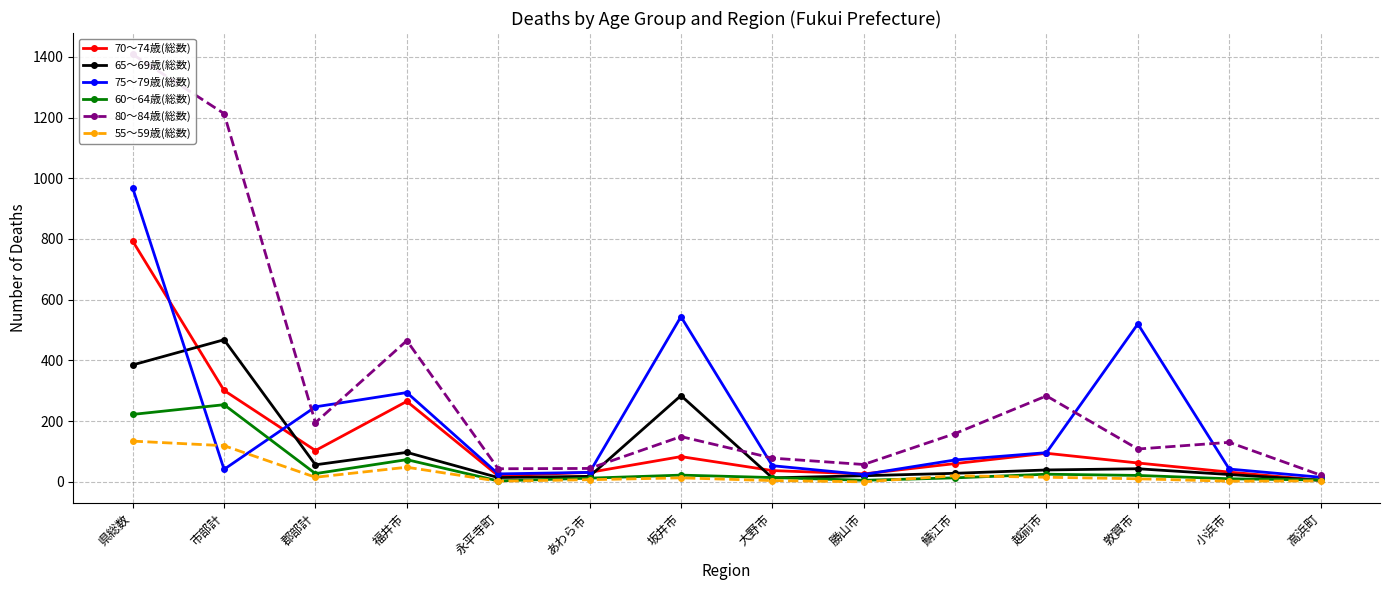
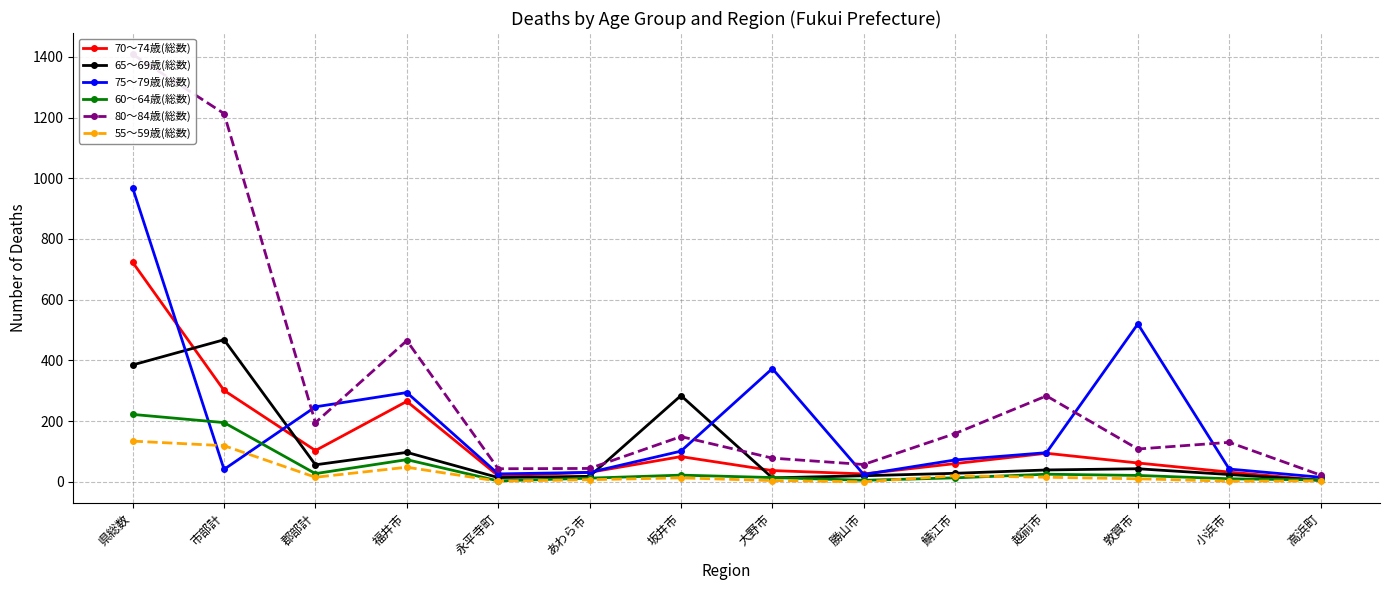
70～74歳(総数), 県総数: 790 -> 720
60～64歳(総数), 市部計: 250 -> 200
75～79歳(総数), 坂井市: 540 -> 100
75～79歳(総数), 大野市: 50 -> 370
